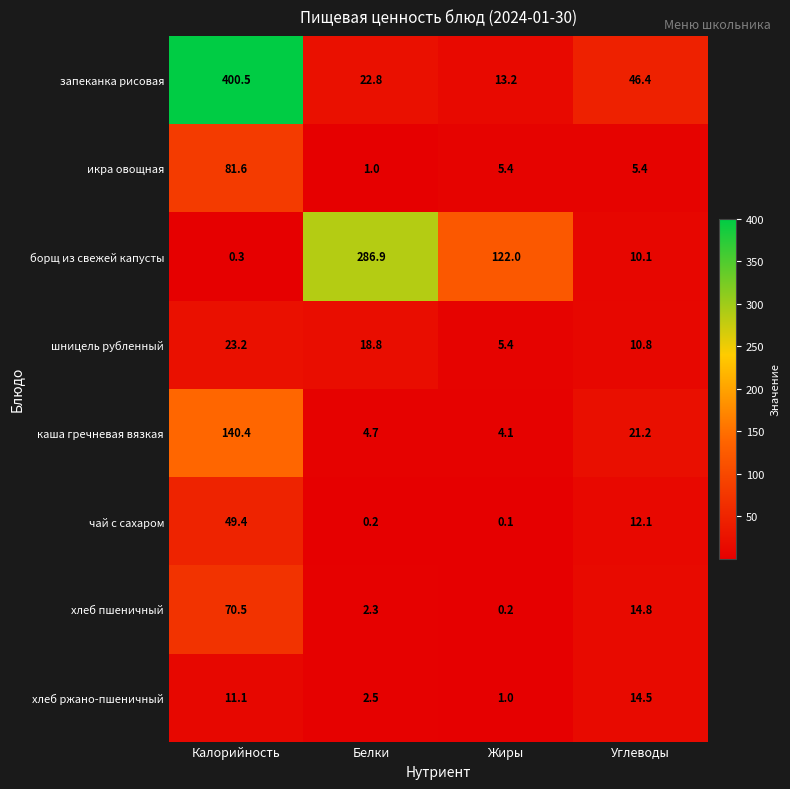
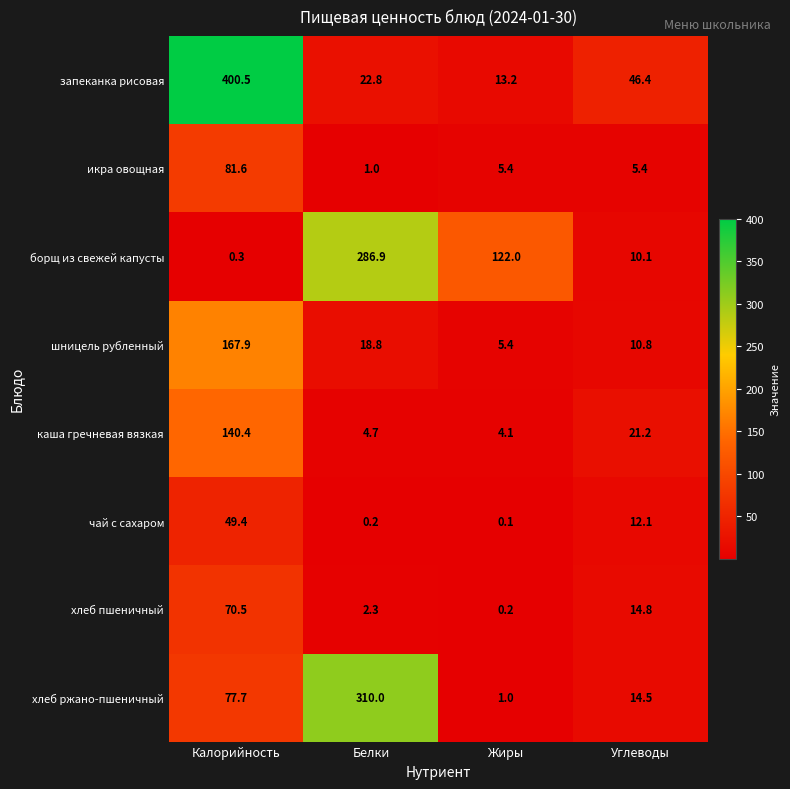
шницель рубленный, Калорийность: 23.2 -> 167.9
хлеб ржано-пшеничный, Калорийность: 11.1 -> 77.7
хлеб ржано-пшеничный, Белки: 2.5 -> 310.0
